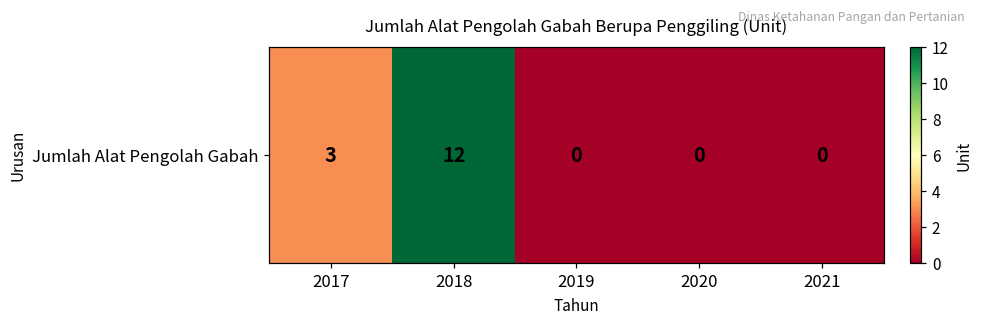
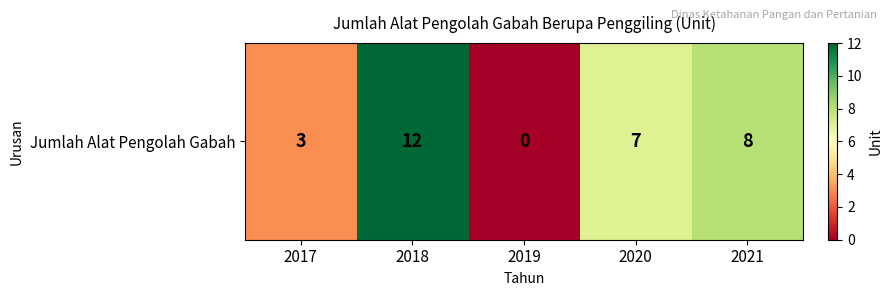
Jumlah Alat Pengolah Gabah, 2020: 0 -> 7
Jumlah Alat Pengolah Gabah, 2021: 0 -> 8
